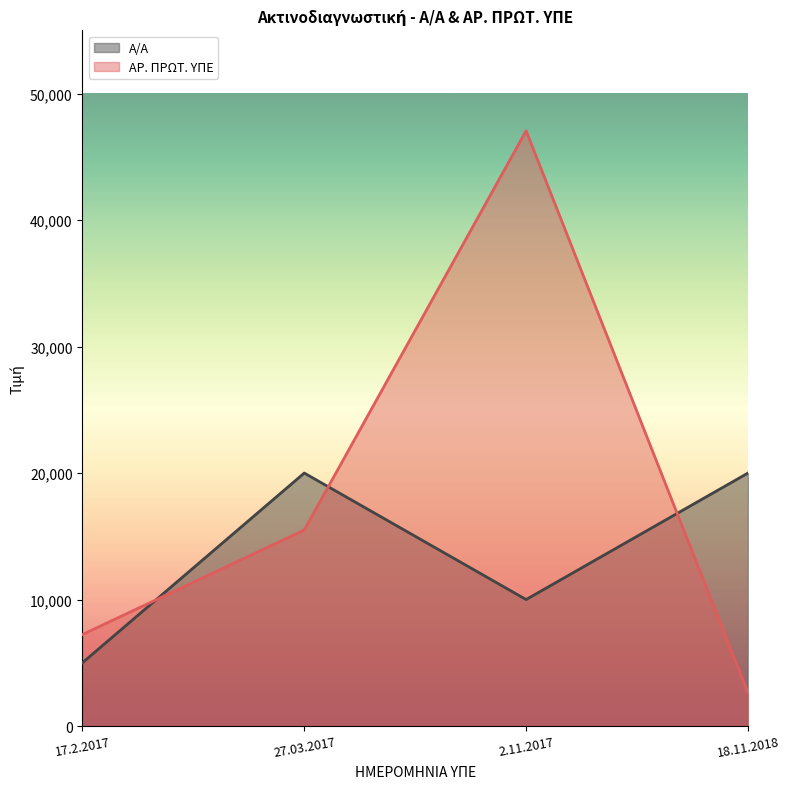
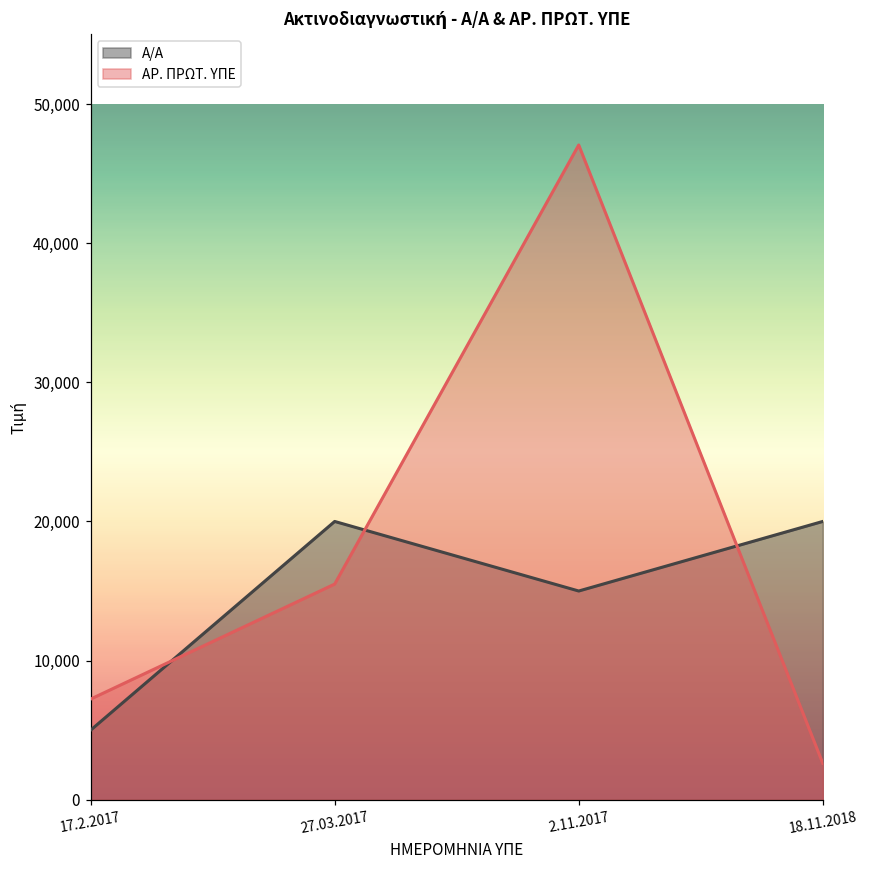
Α/Α, 2.11.2017: 10,000 -> 15,000
